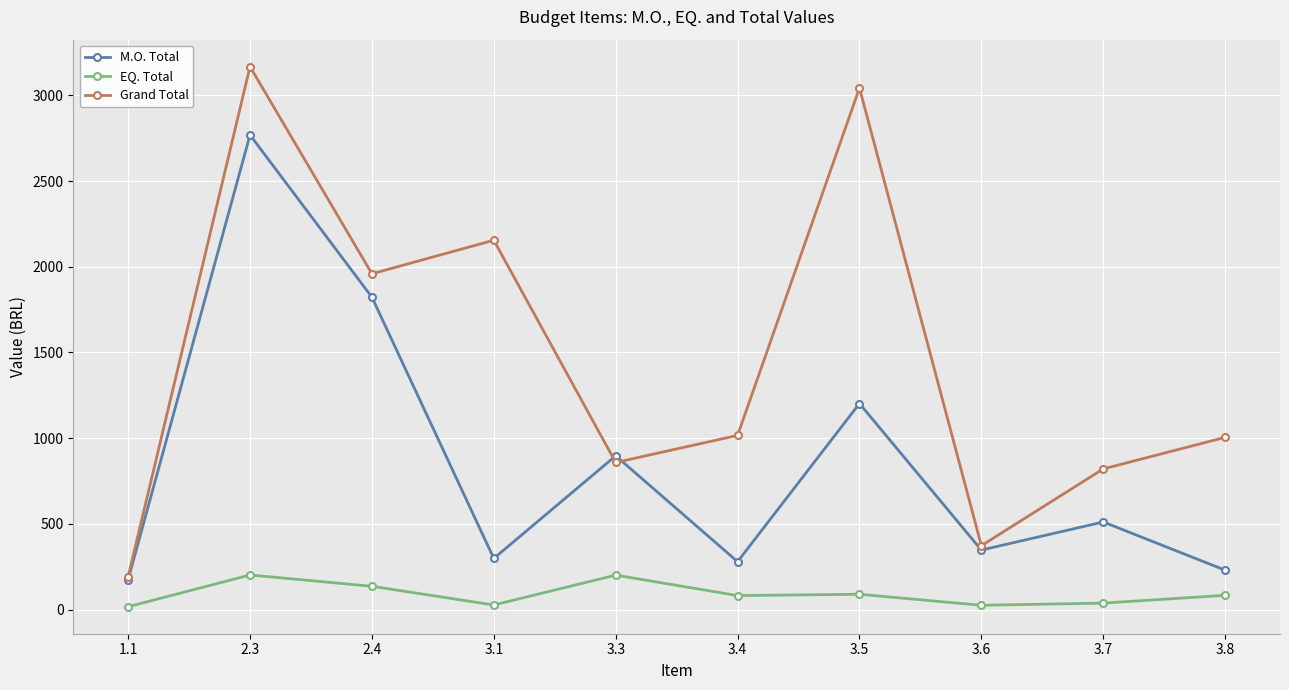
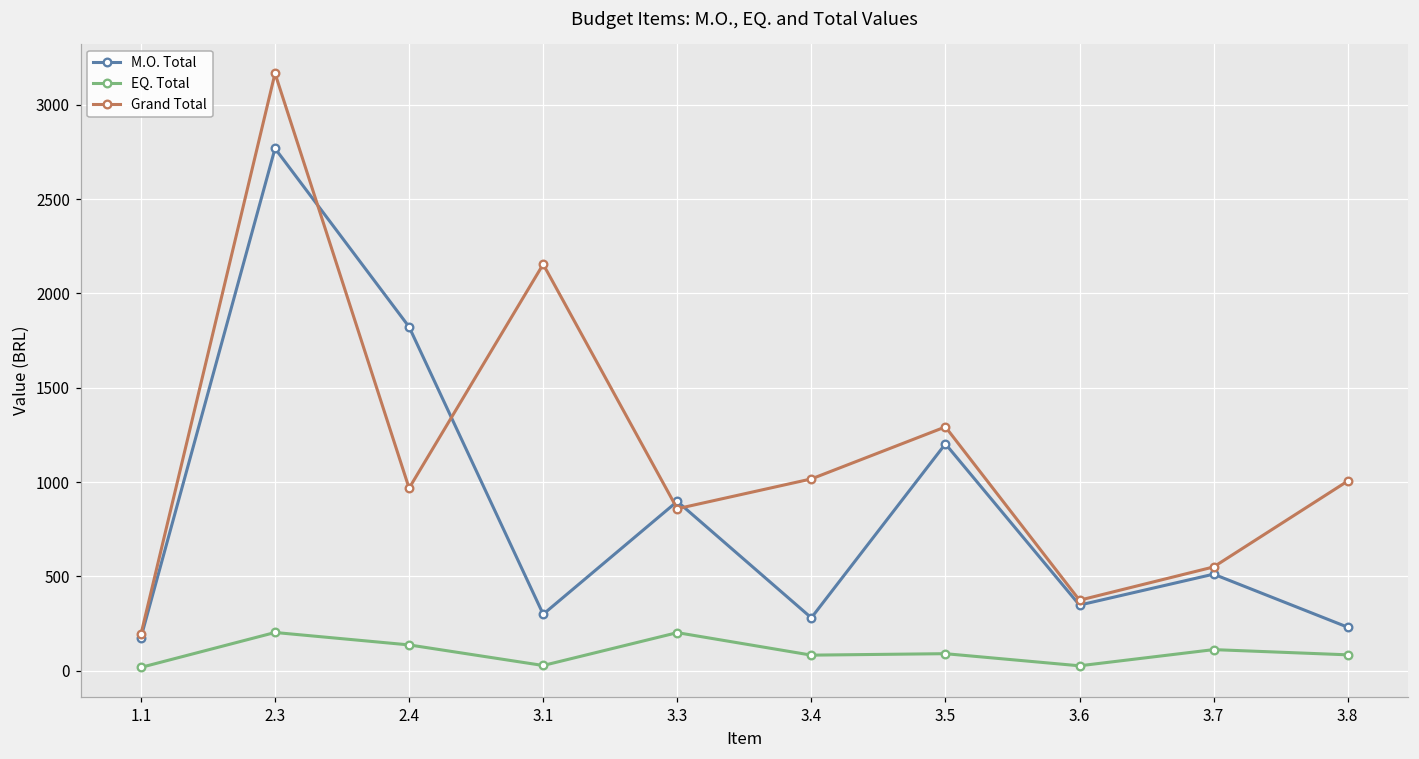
Grand Total, 2.4: 1960 -> 970
Grand Total, 3.5: 3040 -> 1290
EQ. Total, 3.7: 40 -> 110
Grand Total, 3.7: 820 -> 550
